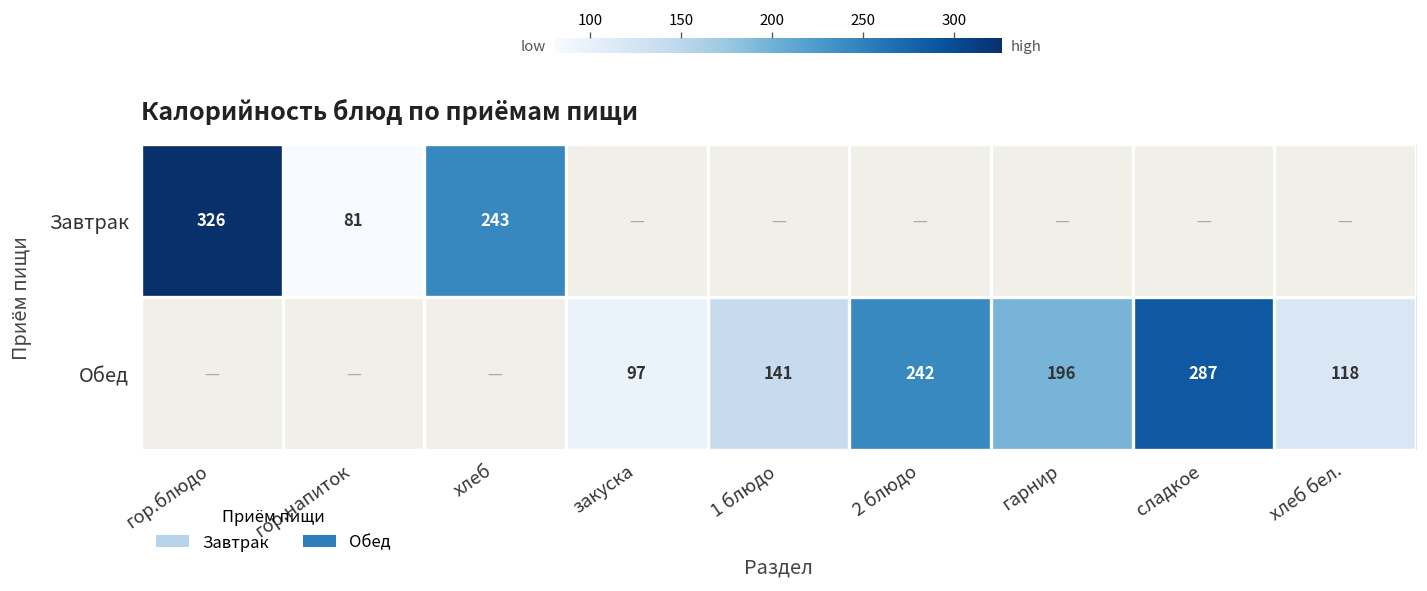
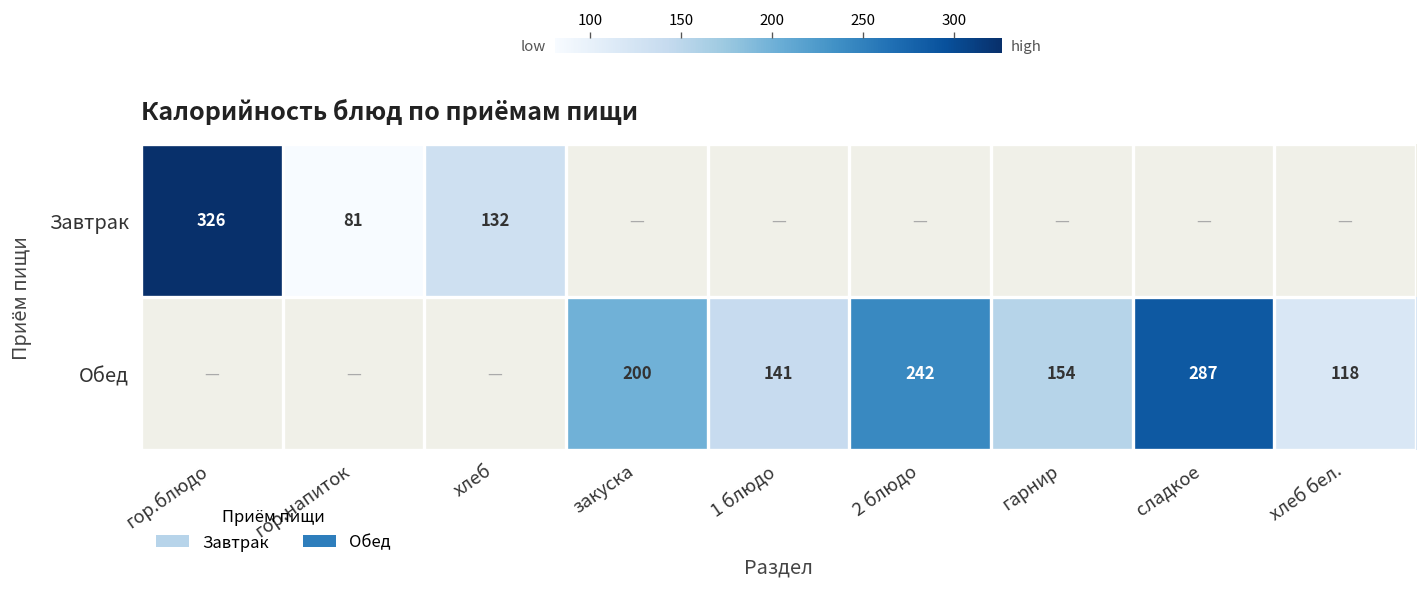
Завтрак, хлеб: 243 -> 132
Обед, закуска: 97 -> 200
Обед, гарнир: 196 -> 154
